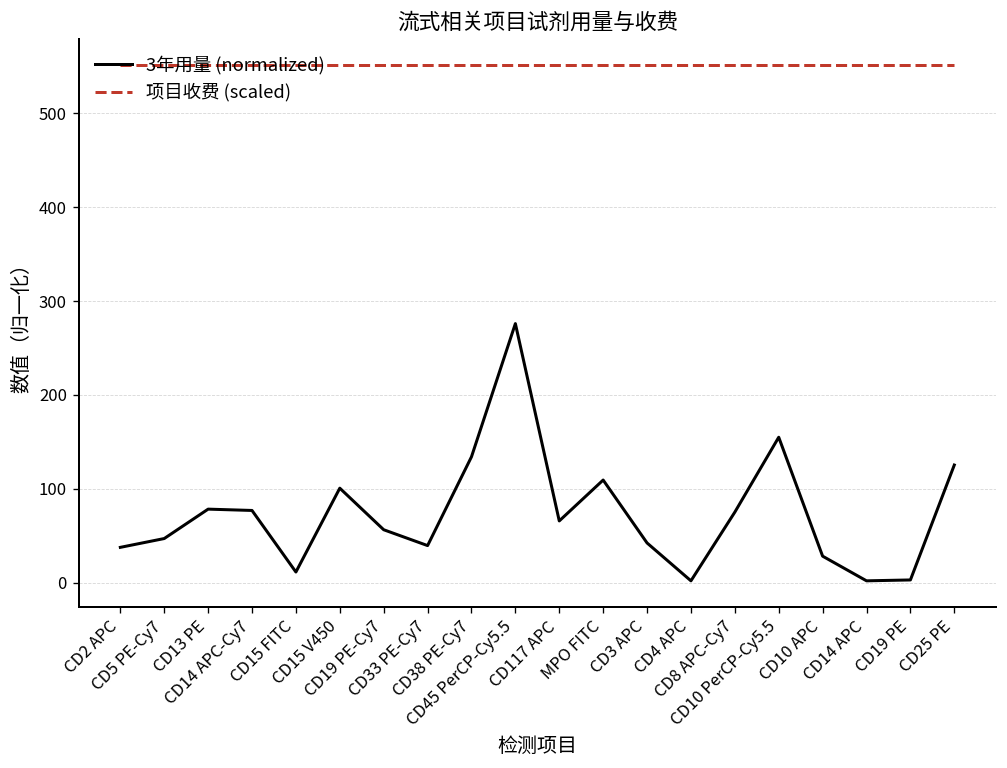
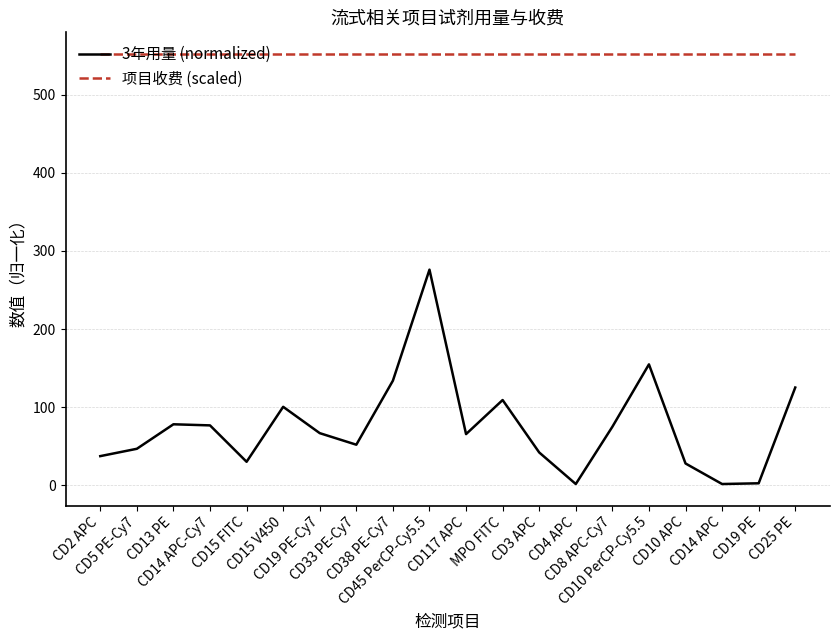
3年用量 (normalized), CD15 FITC: 10 -> 30
3年用量 (normalized), CD19 PE-Cy7: 60 -> 70
3年用量 (normalized), CD33 PE-Cy7: 40 -> 50
